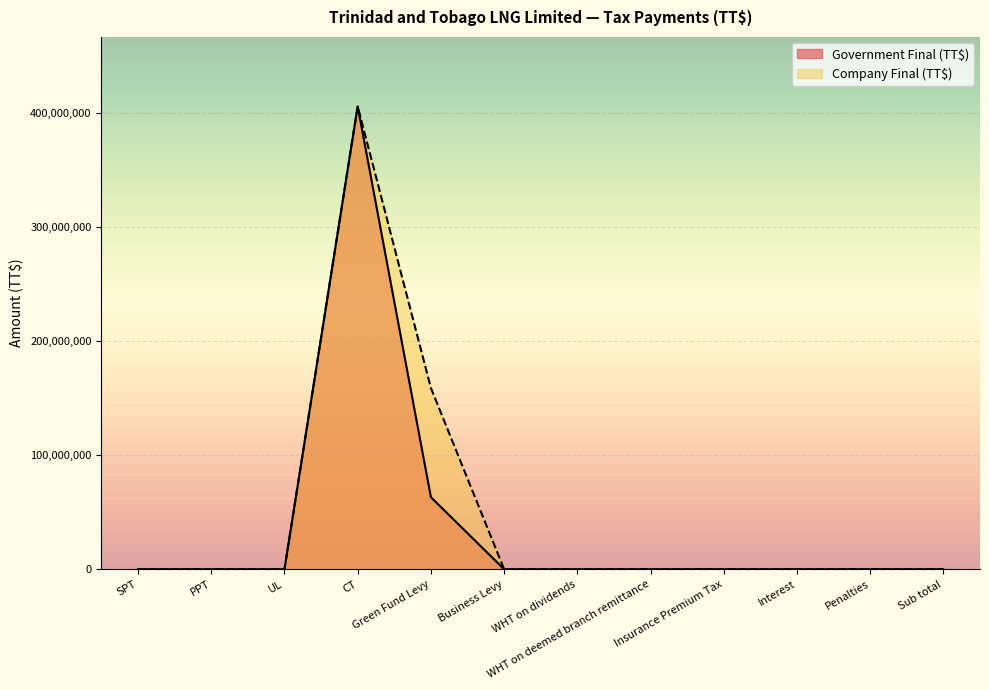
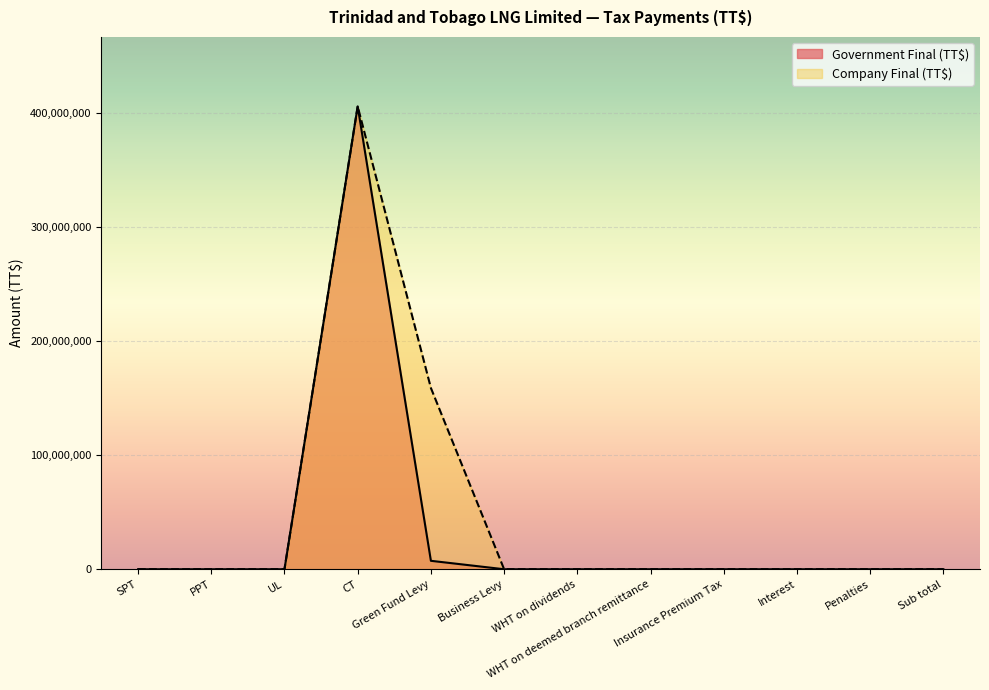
Government Final (TT$), Green Fund Levy: 63,000,000 -> 7,000,000
